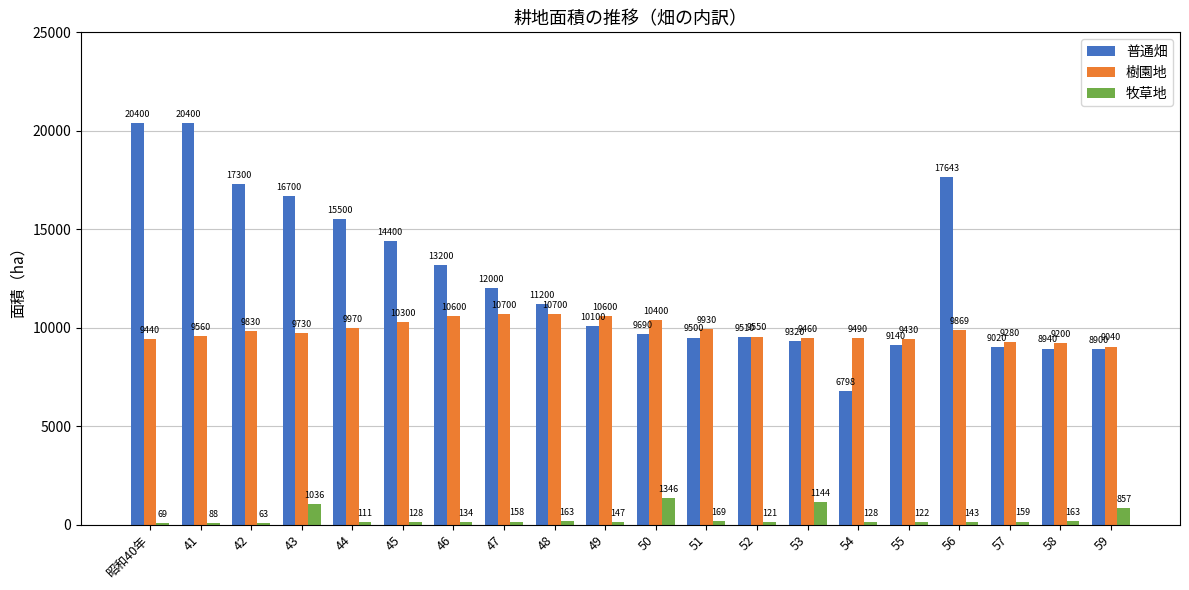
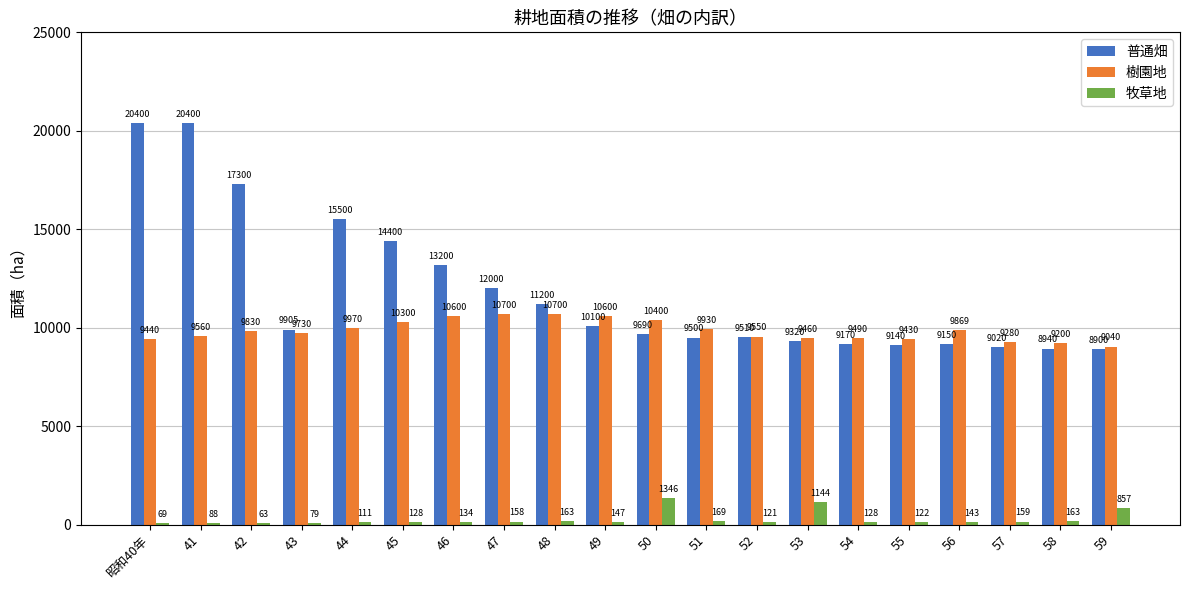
普通畑, 43: 16700 -> 9905
牧草地, 43: 1036 -> 79
普通畑, 54: 6798 -> 9170
普通畑, 56: 17643 -> 9150
